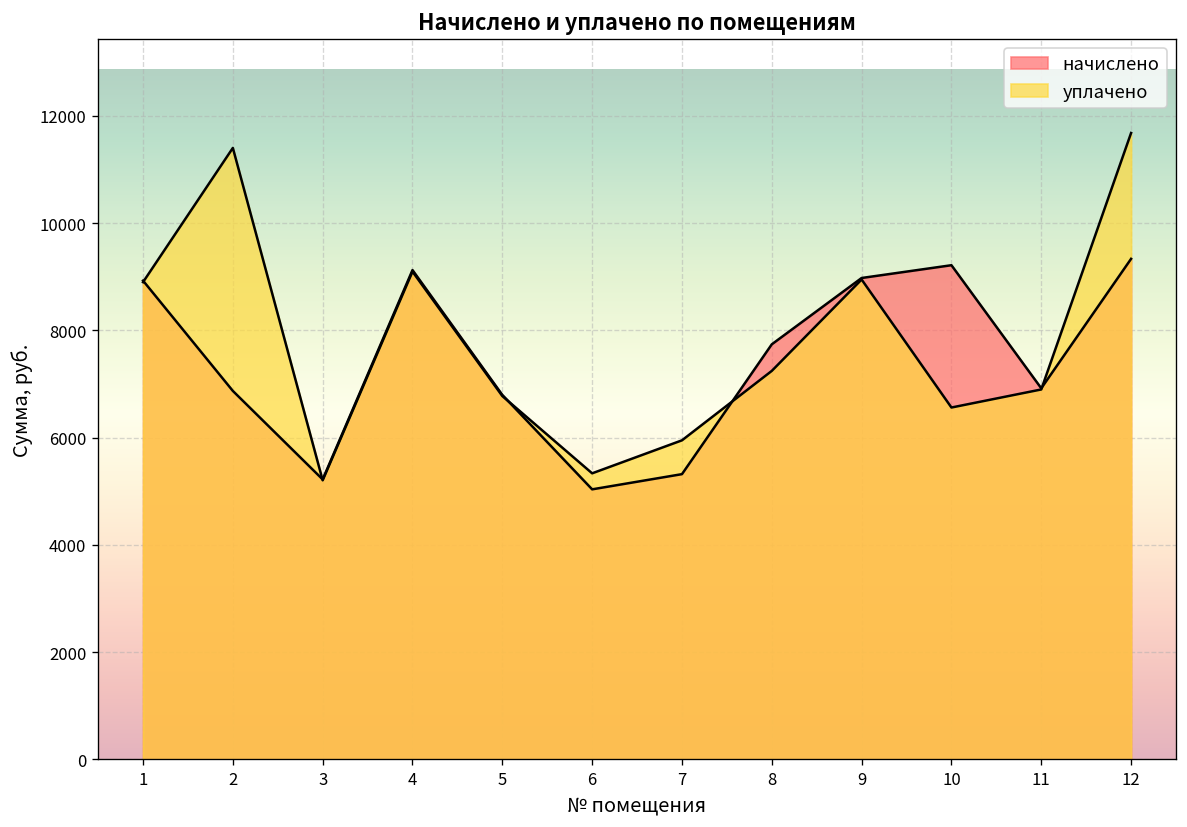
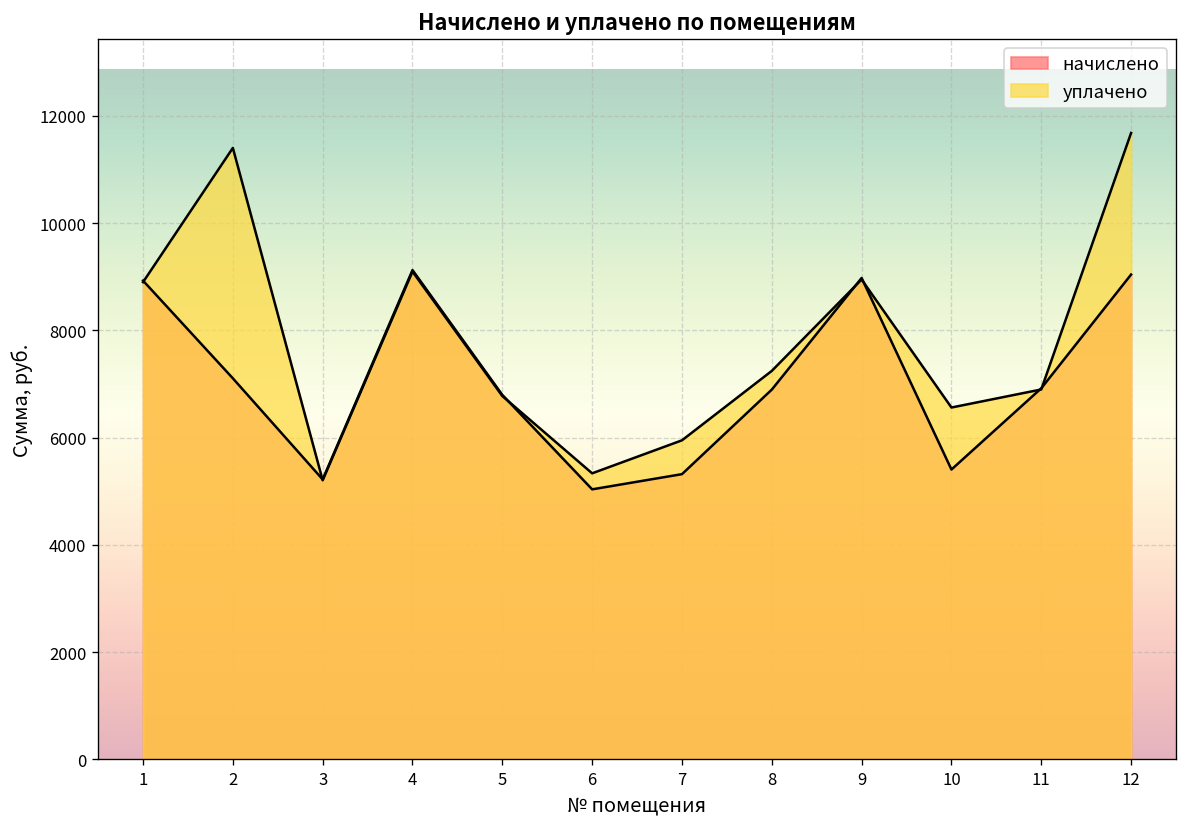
начислено, 2: 6900 -> 7100
начислено, 8: 7700 -> 6900
начислено, 10: 9200 -> 5400
начислено, 12: 9300 -> 9000
